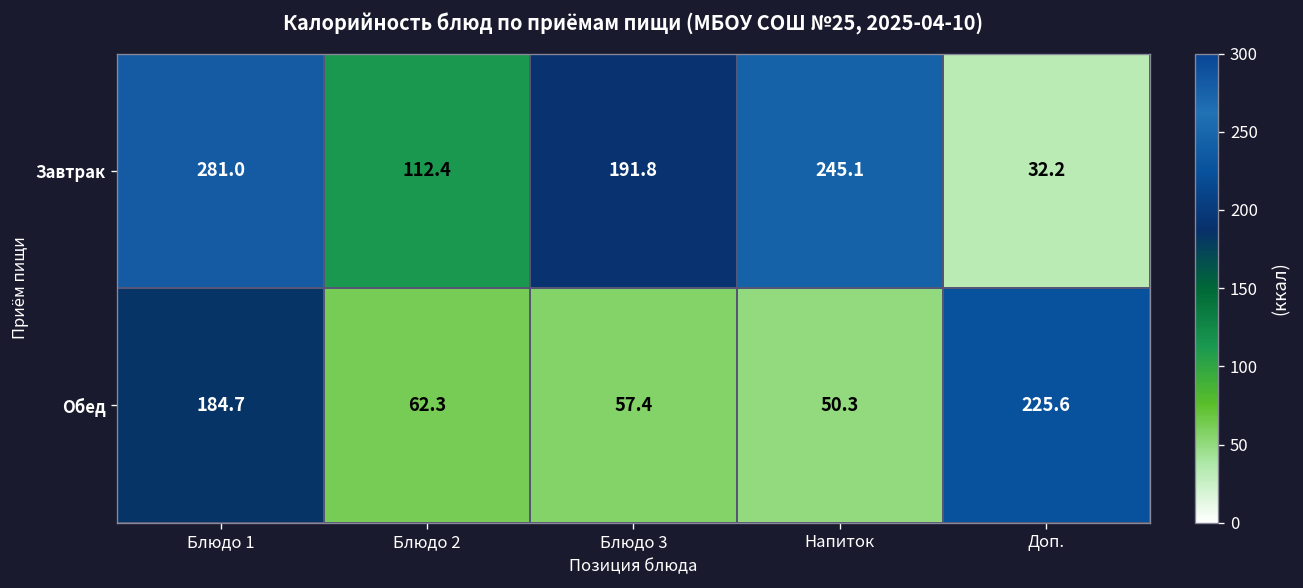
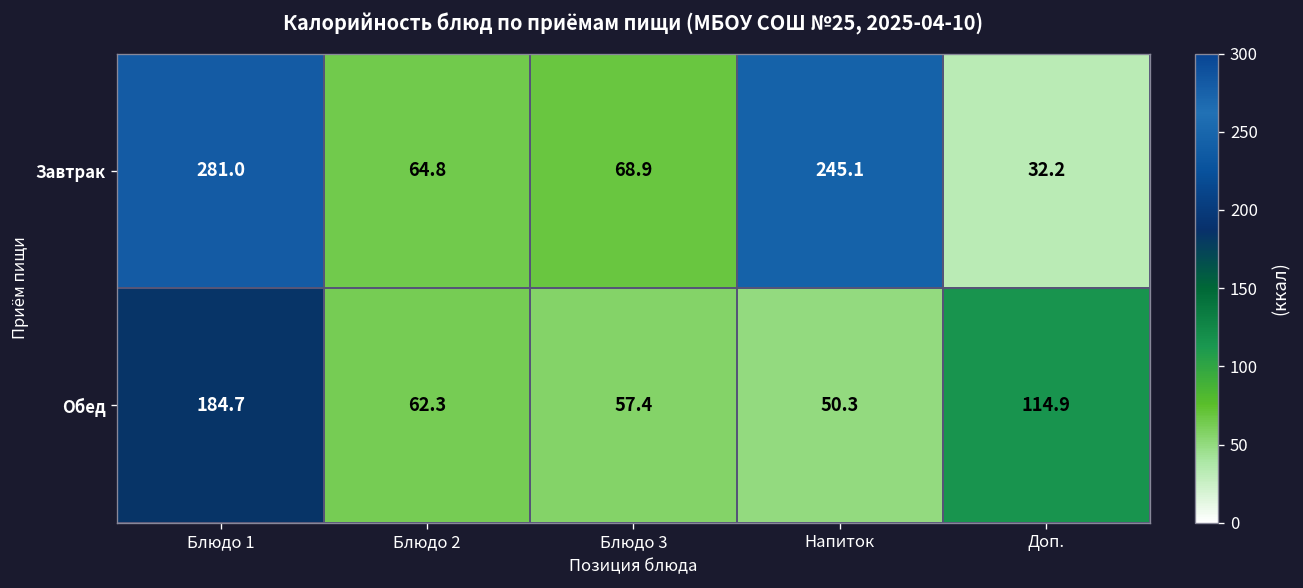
Завтрак, Блюдо 2: 112.4 -> 64.8
Завтрак, Блюдо 3: 191.8 -> 68.9
Обед, Доп.: 225.6 -> 114.9
